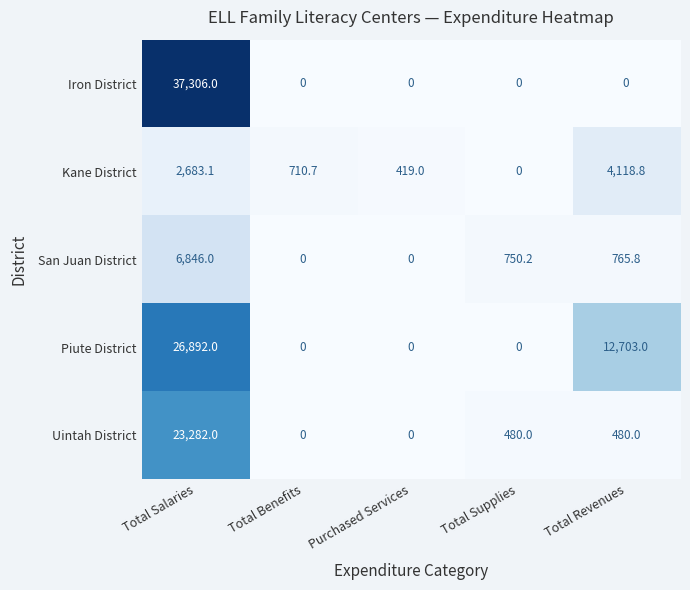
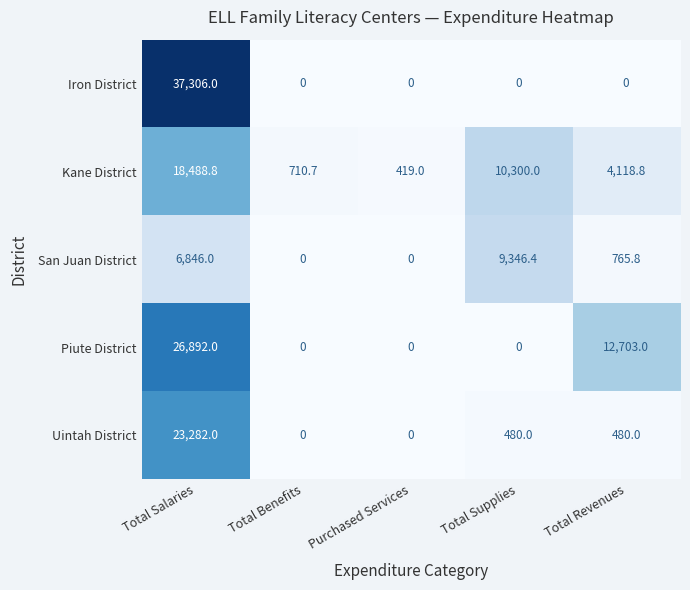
Kane District, Total Salaries: 2,683.1 -> 18,488.8
Kane District, Total Supplies: 0 -> 10,300.0
San Juan District, Total Supplies: 750.2 -> 9,346.4
